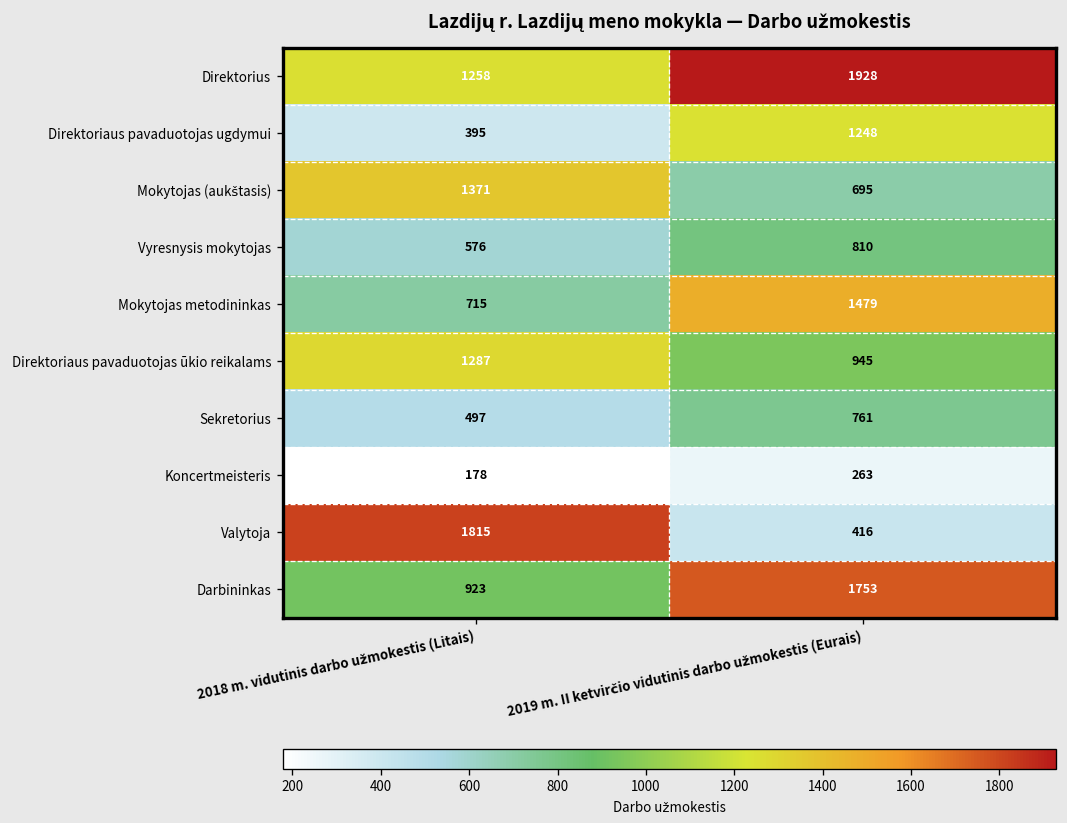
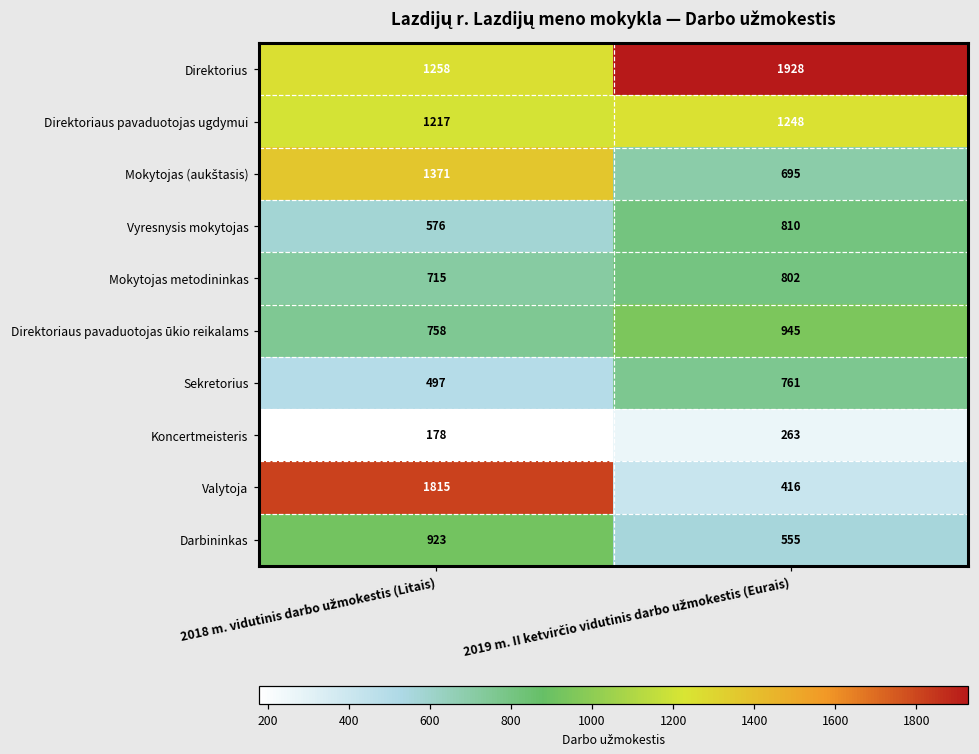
Direktoriaus pavaduotojas ugdymui, 2018 m. vidutinis darbo užmokestis (Litais): 395 -> 1217
Mokytojas metodininkas, 2019 m. II ketvirčio vidutinis darbo užmokestis (Eurais): 1479 -> 802
Direktoriaus pavaduotojas ūkio reikalams, 2018 m. vidutinis darbo užmokestis (Litais): 1287 -> 758
Darbininkas, 2019 m. II ketvirčio vidutinis darbo užmokestis (Eurais): 1753 -> 555
